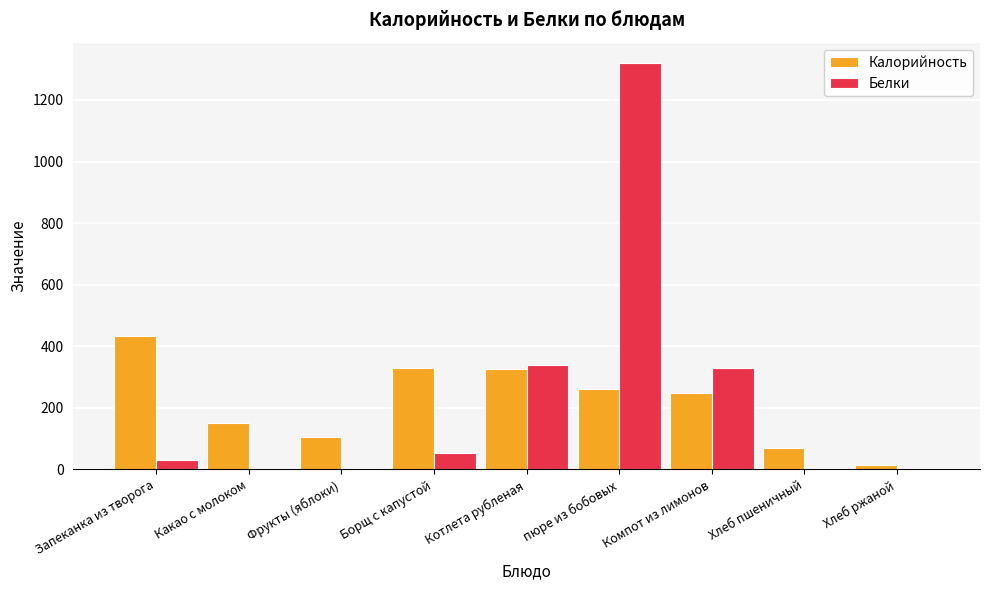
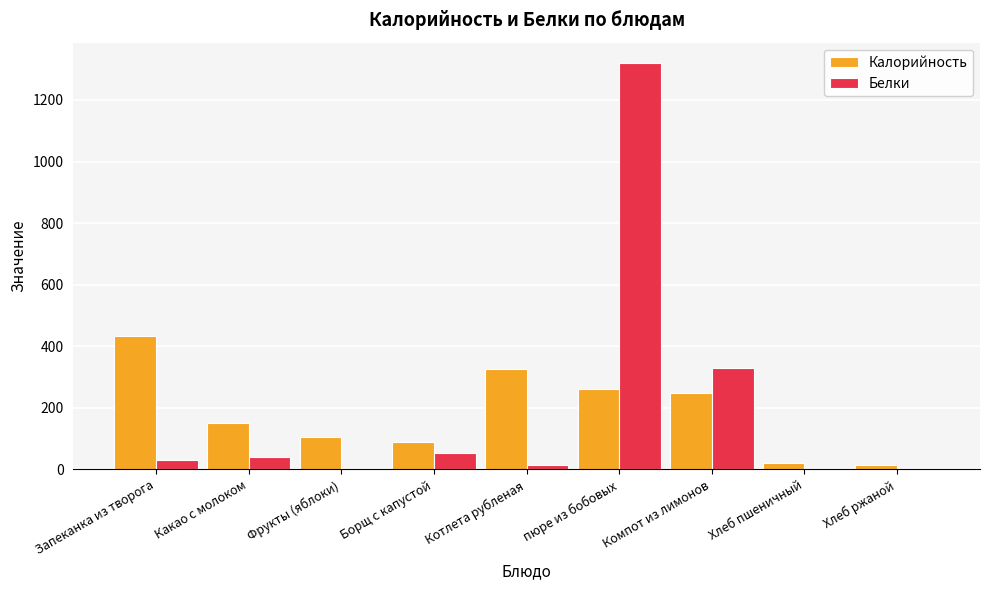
Белки, Какао с молоком: 0 -> 40
Калорийность, Борщ с капустой: 330 -> 90
Белки, Котлета рубленая: 340 -> 10
Калорийность, Хлеб пшеничный: 70 -> 20
